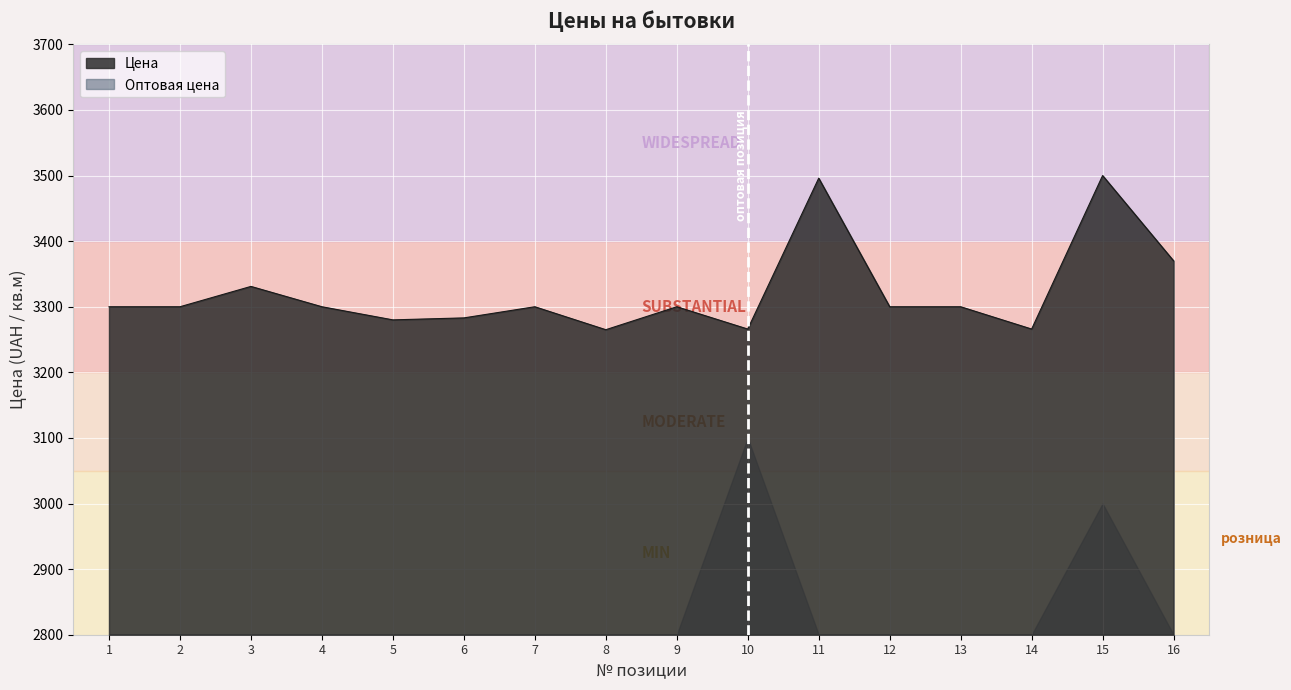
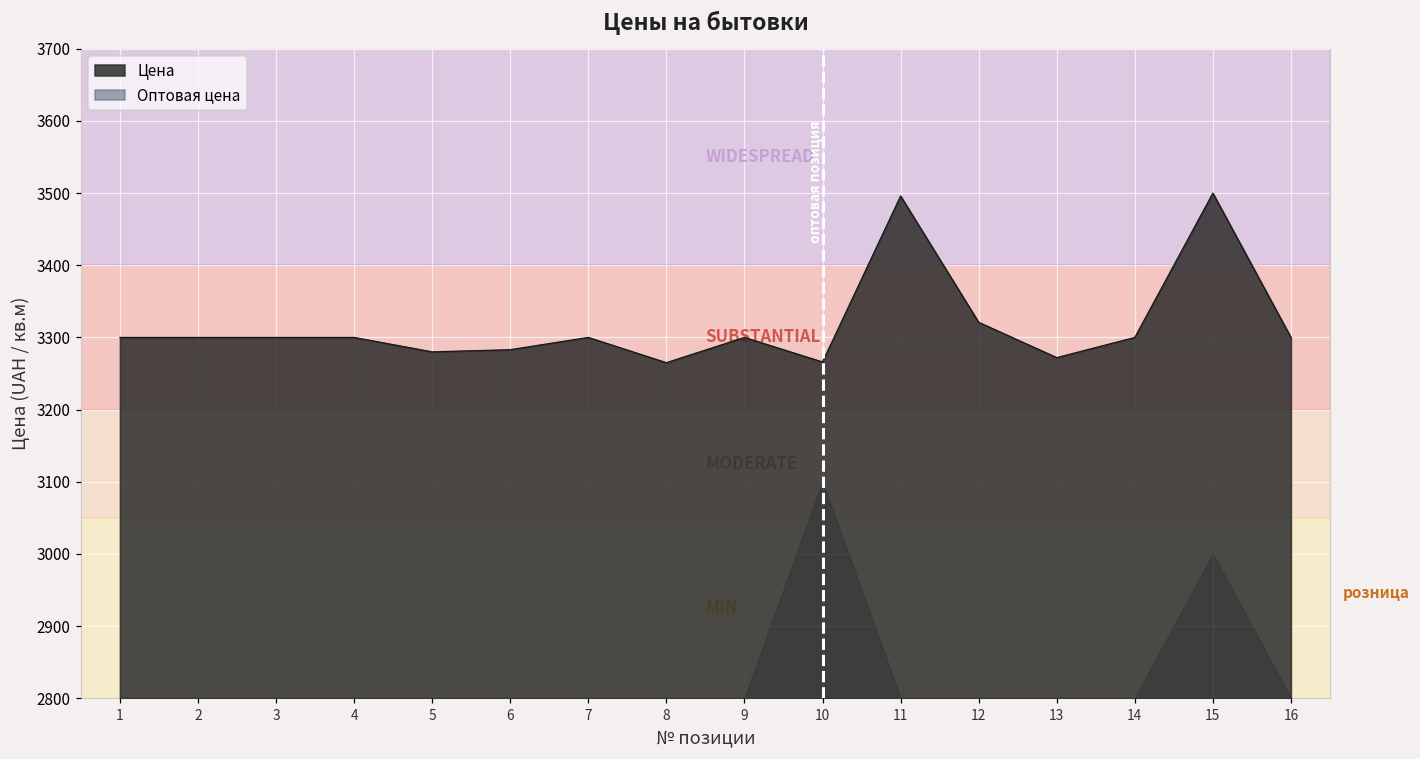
Цена, 3: 3330 -> 3300
Цена, 12: 3300 -> 3320
Цена, 13: 3300 -> 3270
Цена, 14: 3270 -> 3300
Цена, 16: 3370 -> 3300
